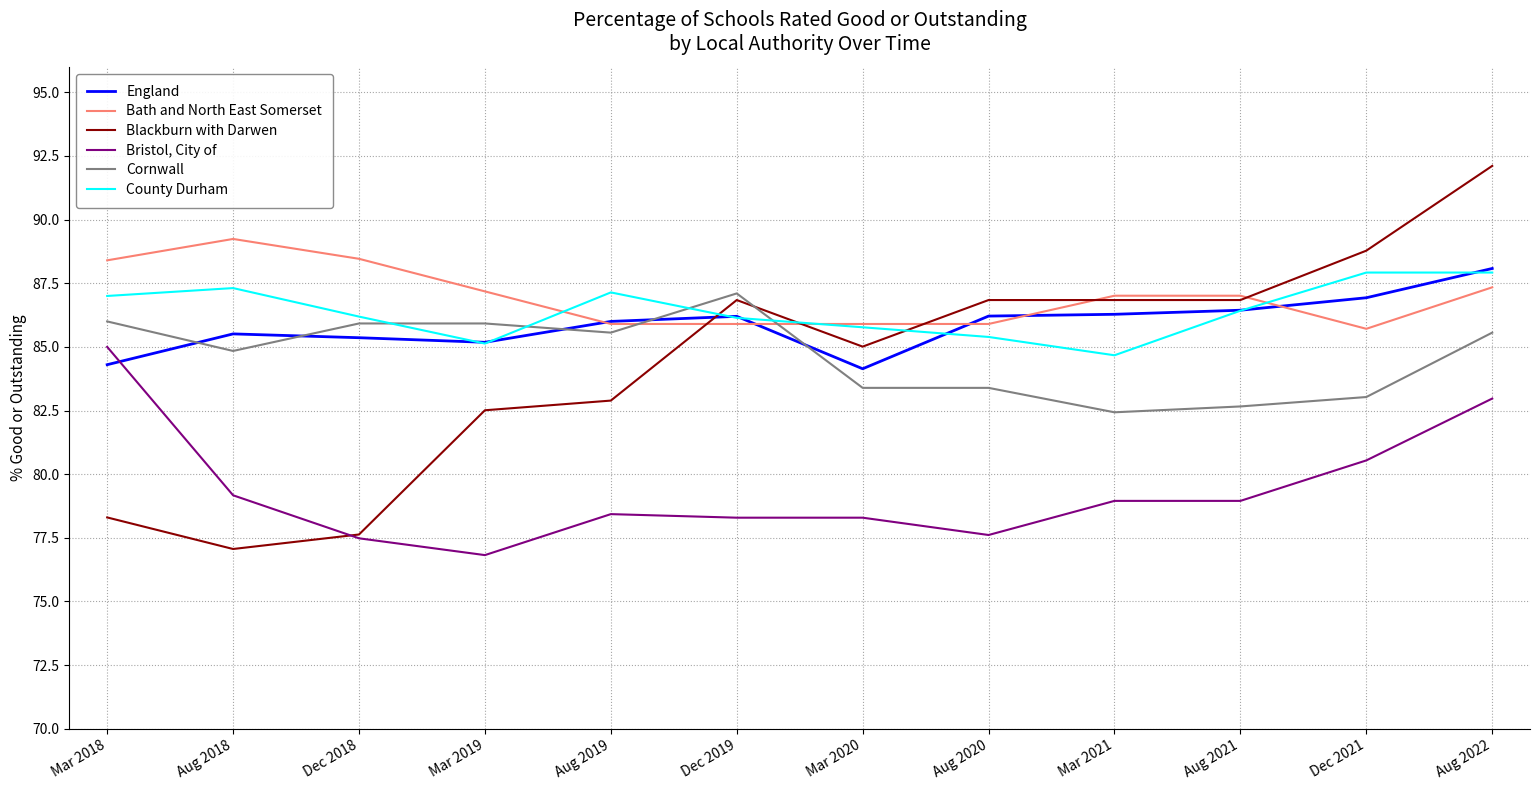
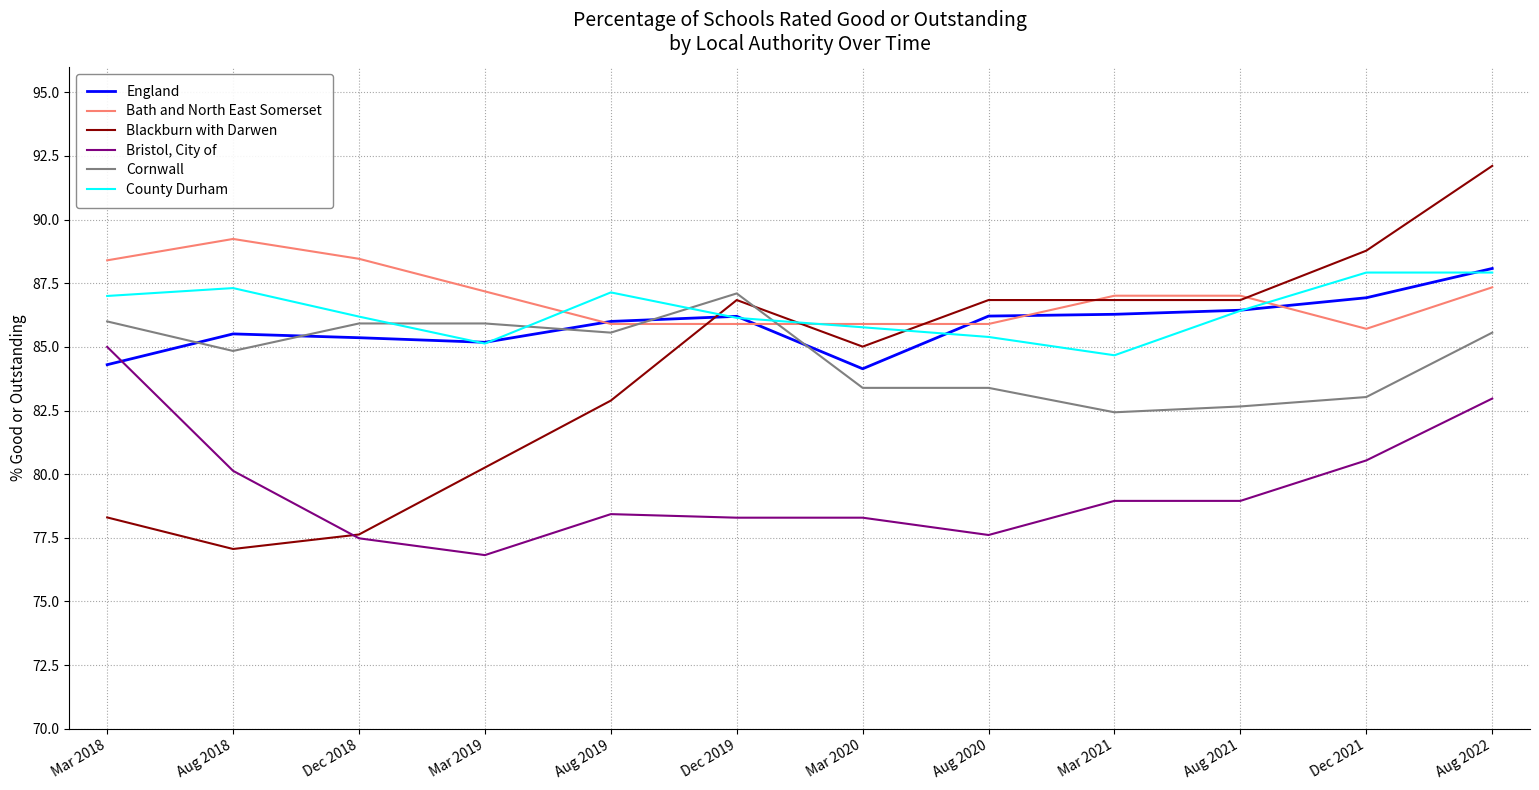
Bristol, City of, Aug 2018: 79.2 -> 80.1
Blackburn with Darwen, Mar 2019: 82.5 -> 80.3
